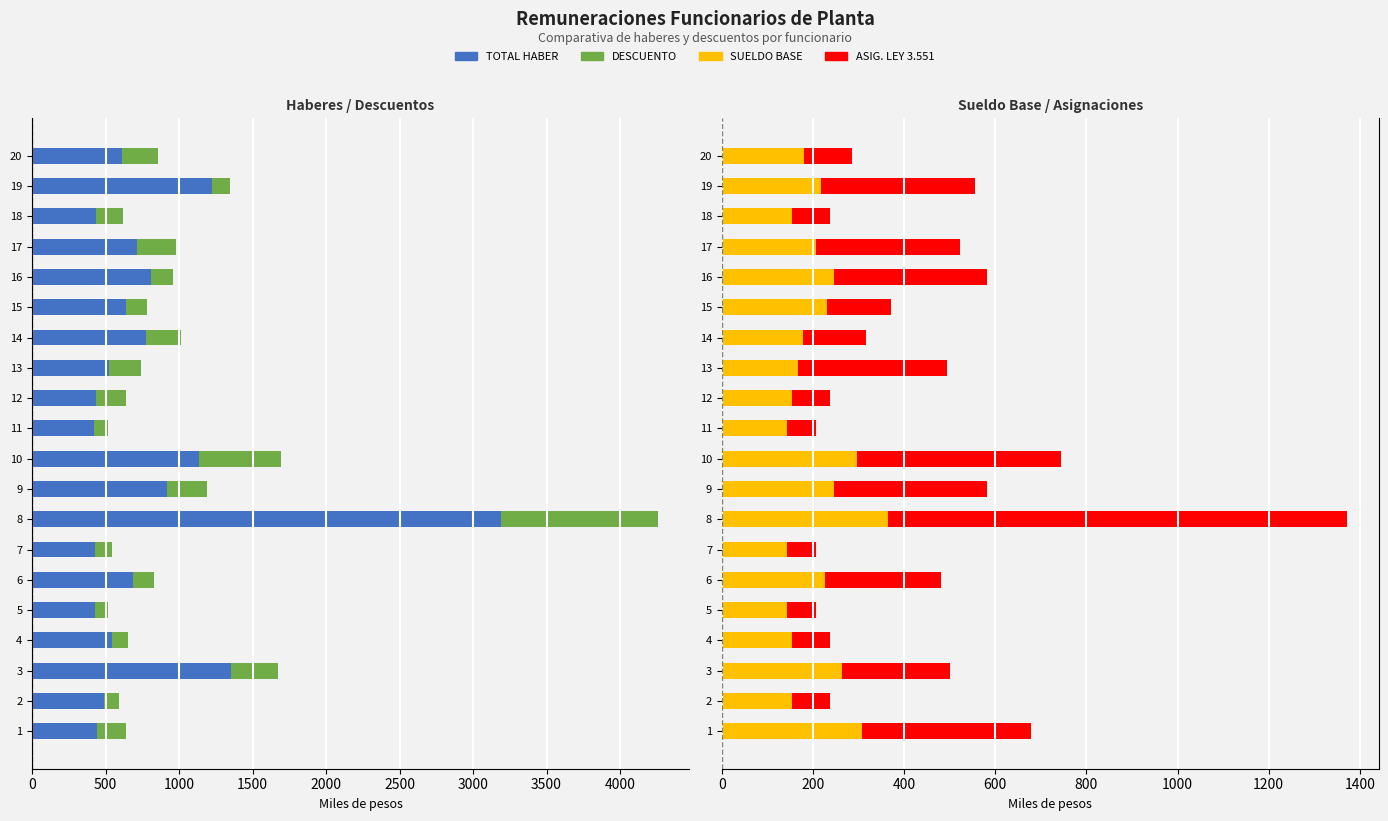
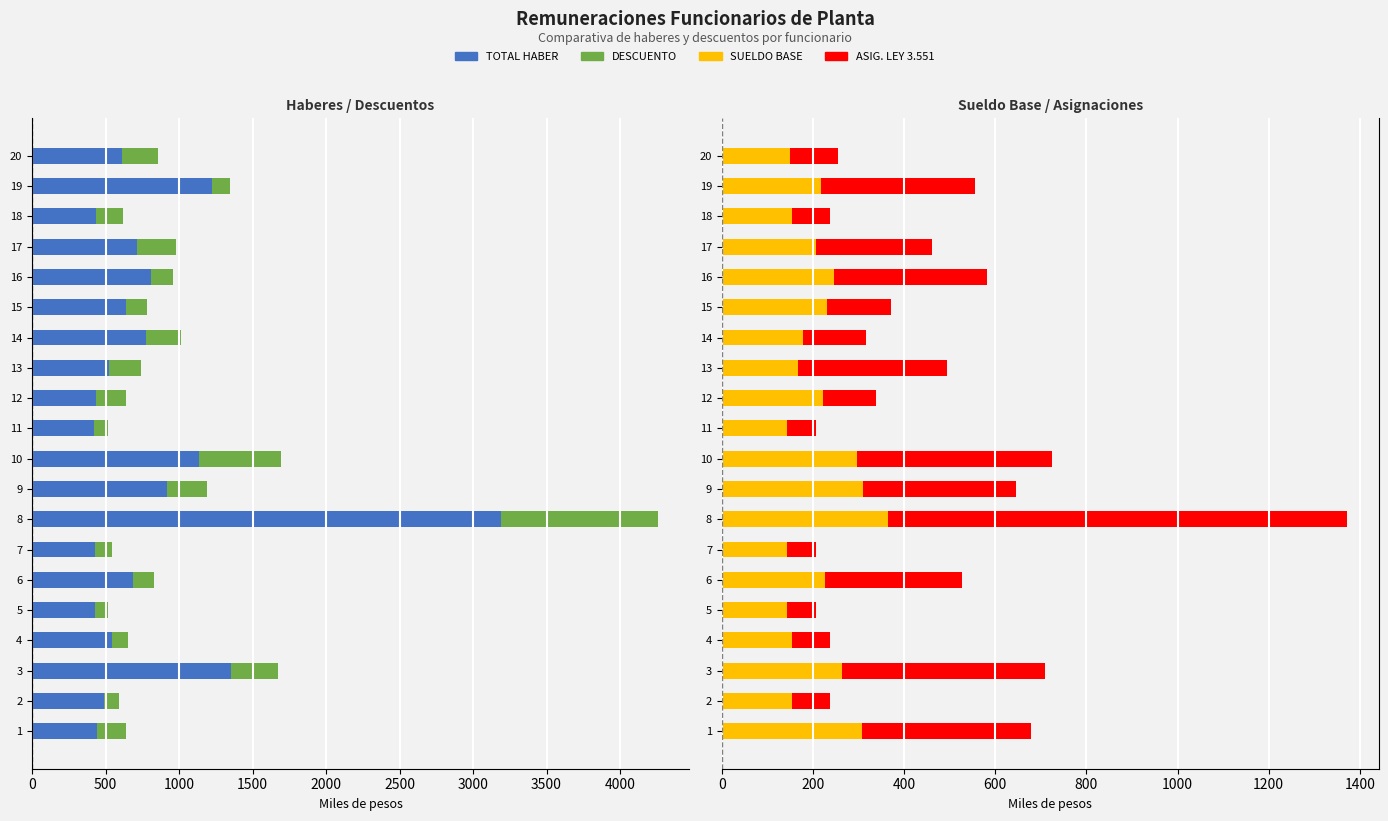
Sueldo Base / Asignaciones, SUELDO BASE, 20: 180 -> 150
Sueldo Base / Asignaciones, ASIG. LEY 3.551, 17: 320 -> 250
Sueldo Base / Asignaciones, SUELDO BASE, 12: 150 -> 220
Sueldo Base / Asignaciones, ASIG. LEY 3.551, 12: 80 -> 120
Sueldo Base / Asignaciones, ASIG. LEY 3.551, 10: 450 -> 430
Sueldo Base / Asignaciones, SUELDO BASE, 9: 250 -> 310
Sueldo Base / Asignaciones, ASIG. LEY 3.551, 6: 250 -> 300
Sueldo Base / Asignaciones, ASIG. LEY 3.551, 3: 240 -> 450
